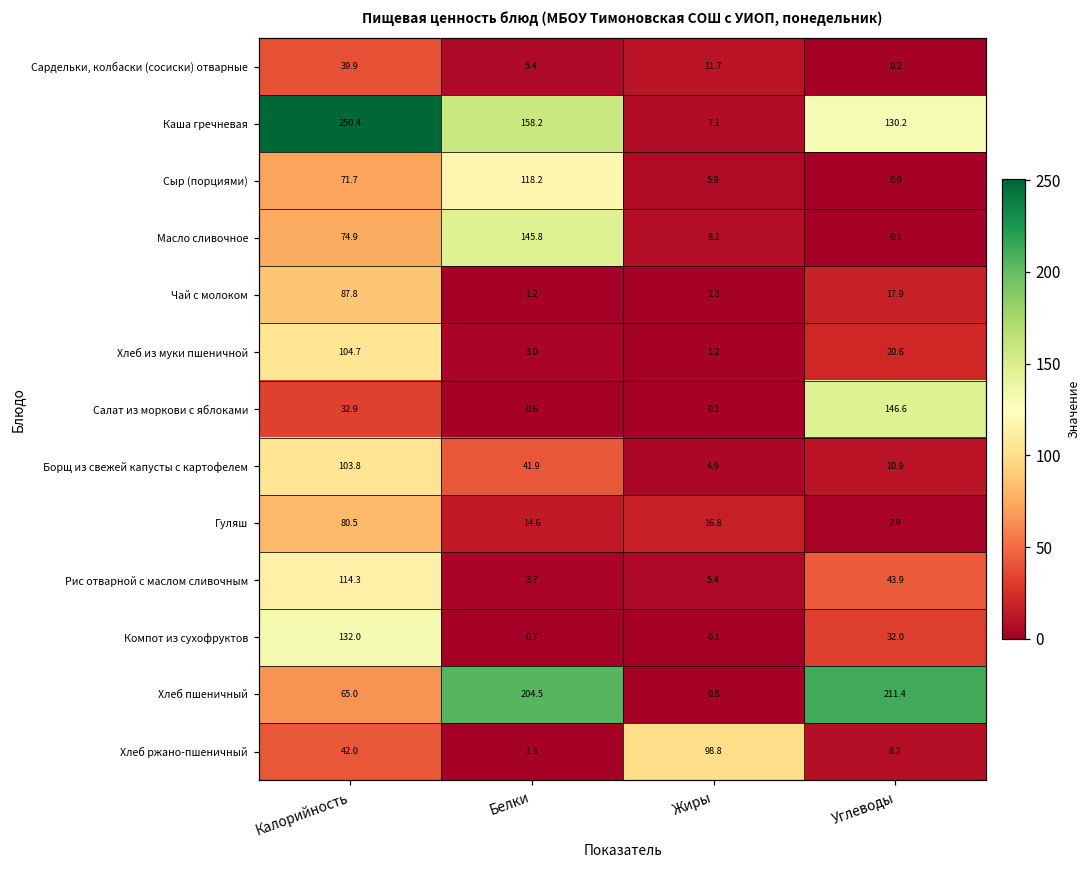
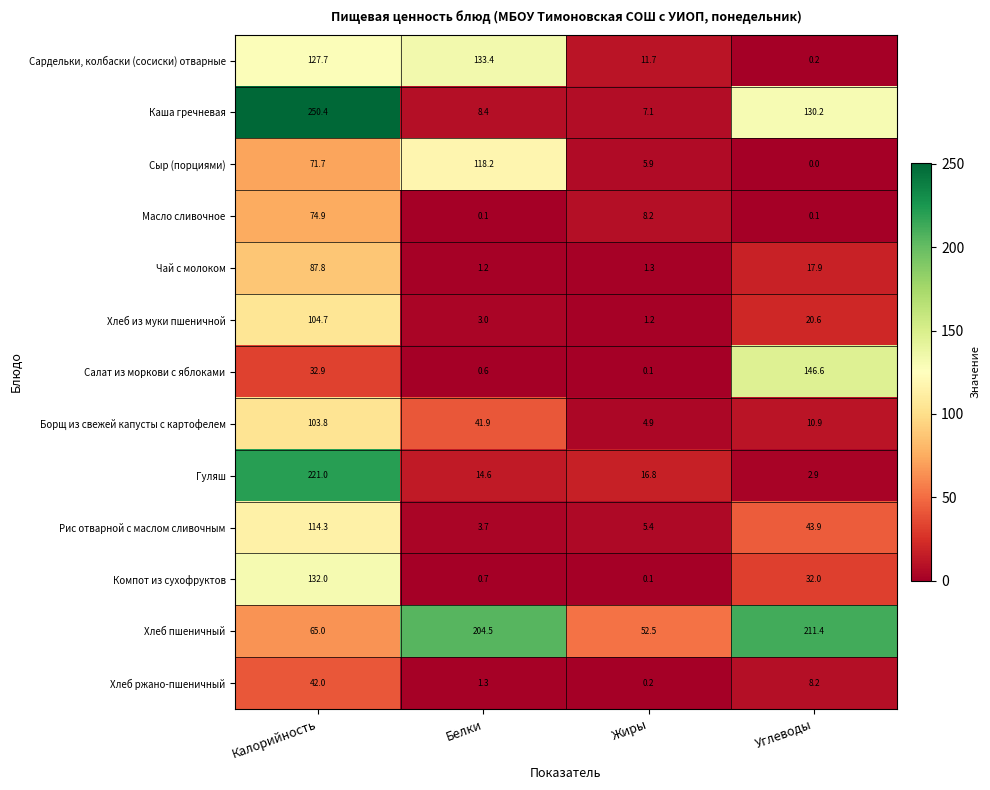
Сардельки, колбаски (сосиски) отварные, Калорийность: 39.9 -> 127.7
Сардельки, колбаски (сосиски) отварные, Белки: 5.4 -> 133.4
Каша гречневая, Белки: 158.2 -> 8.4
Масло сливочное, Белки: 145.8 -> 0.1
Гуляш, Калорийность: 80.5 -> 221.0
Хлеб пшеничный, Жиры: 0.8 -> 52.5
Хлеб ржано-пшеничный, Жиры: 98.8 -> 0.2
